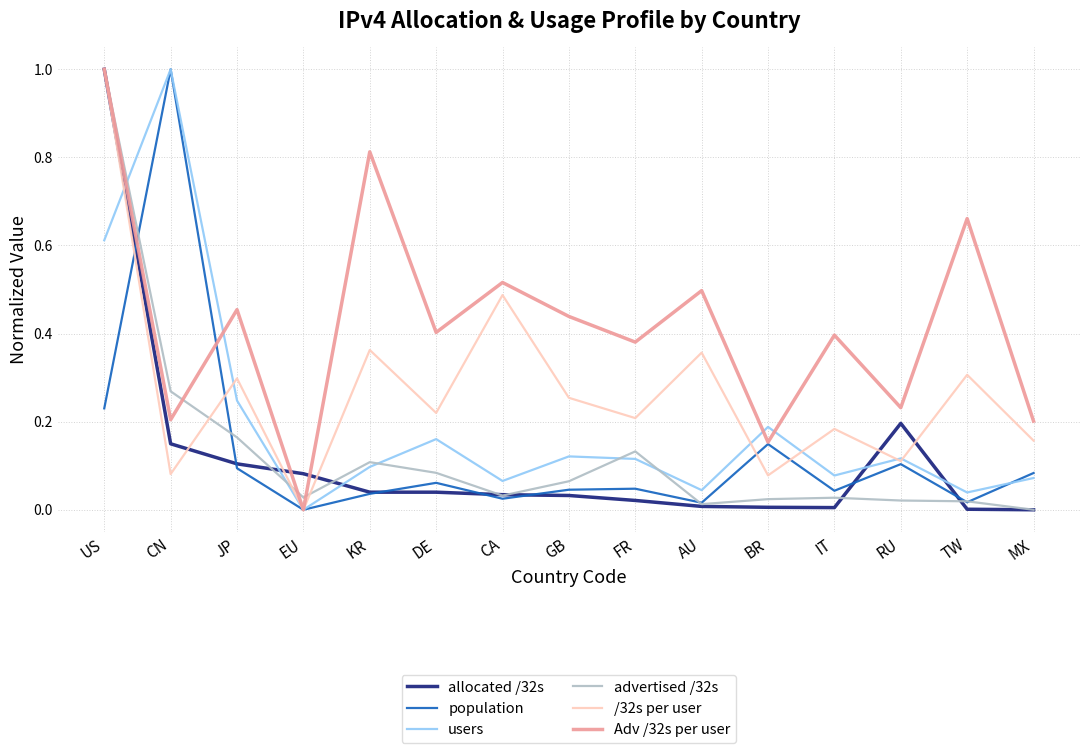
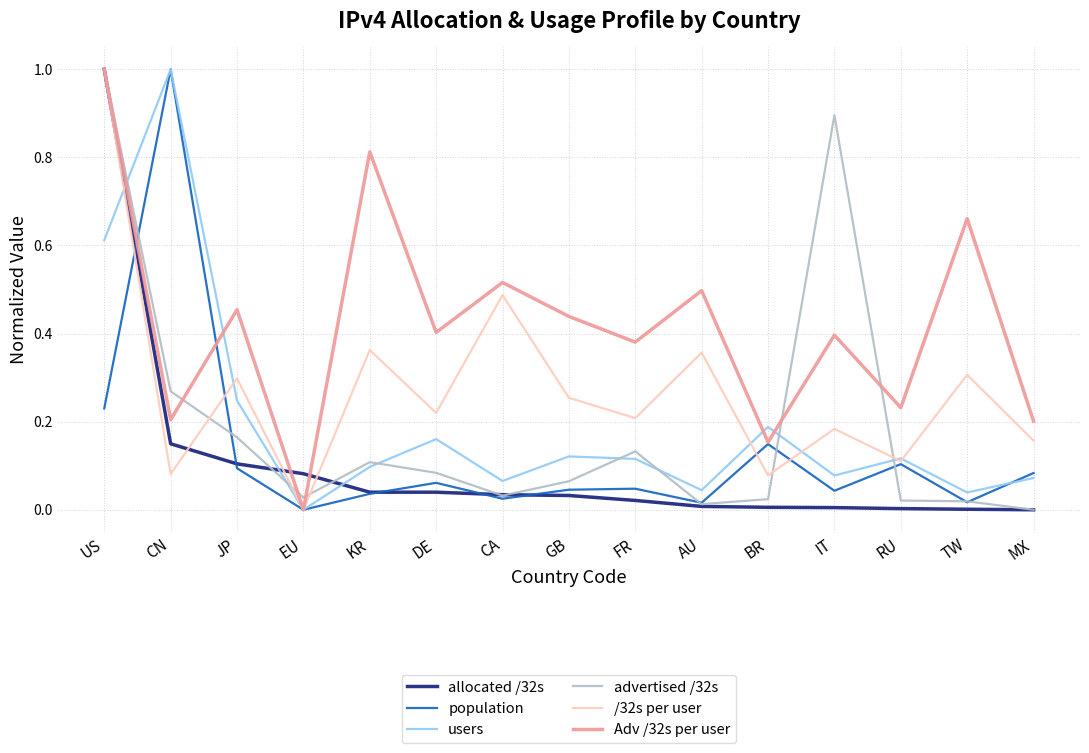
advertised /32s, IT: 0.03 -> 0.90
allocated /32s, RU: 0.20 -> 0.00
